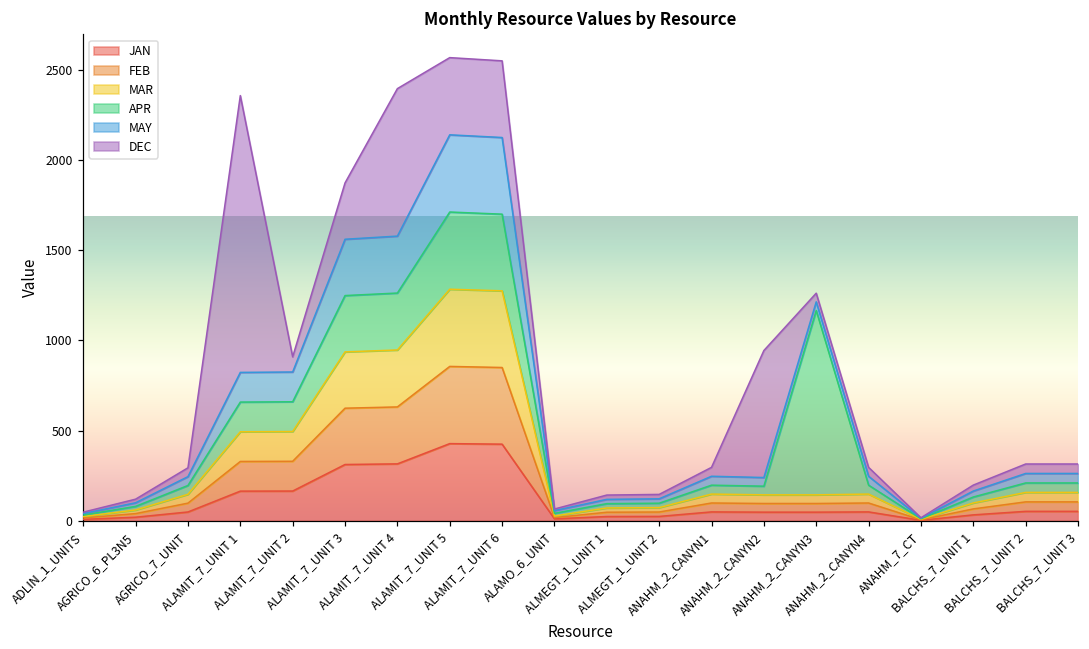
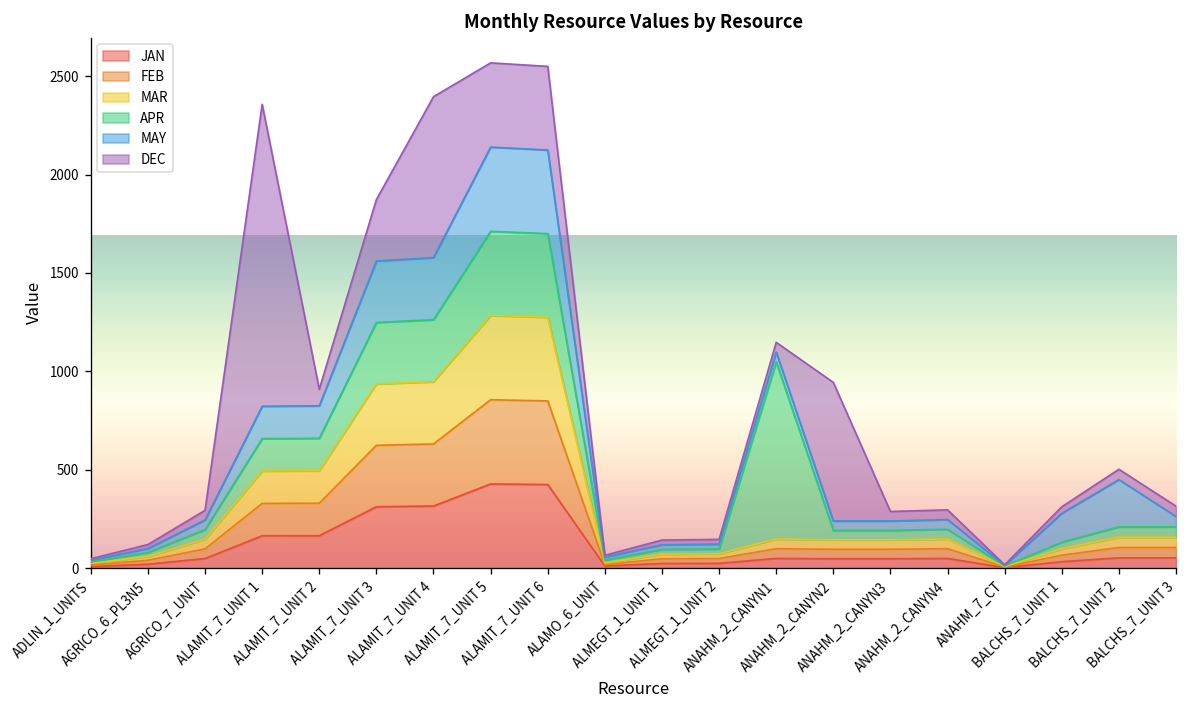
APR, ANAHM_2_CANYN1: 50 -> 900
APR, ANAHM_2_CANYN3: 1020 -> 50
MAY, BALCHS_7_UNIT 1: 30 -> 150
MAY, BALCHS_7_UNIT 2: 50 -> 240
